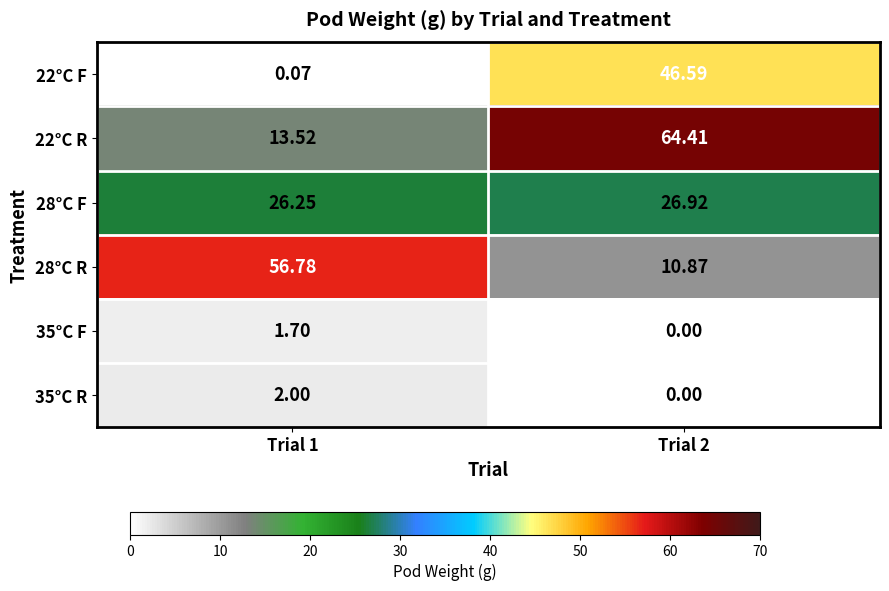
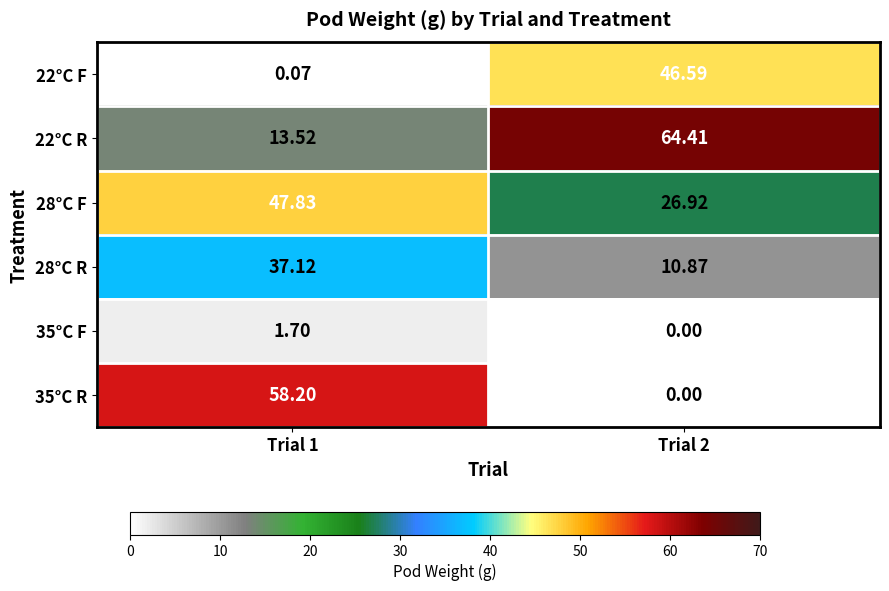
28°C F, Trial 1: 26.25 -> 47.83
28°C R, Trial 1: 56.78 -> 37.12
35°C R, Trial 1: 2.00 -> 58.20
